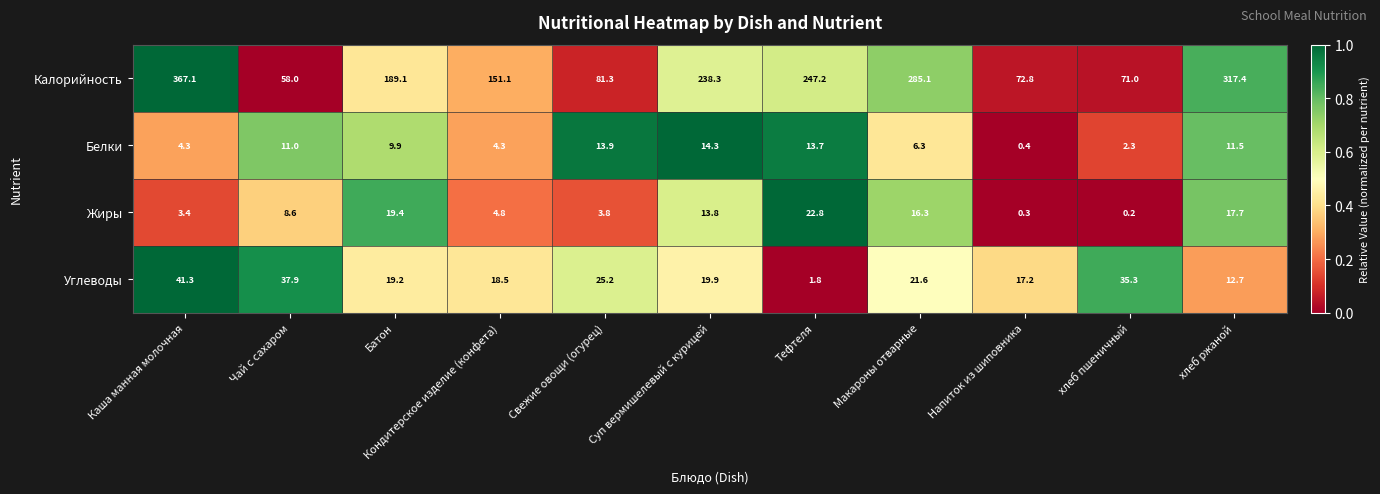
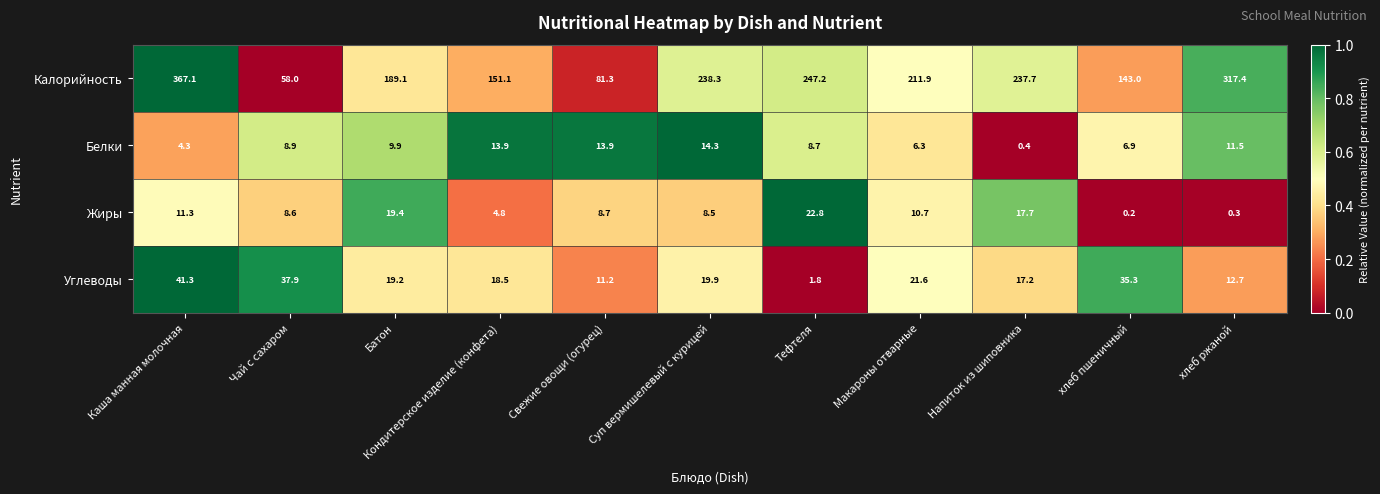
Калорийность, Макароны отварные: 285.1 -> 211.9
Калорийность, Напиток из шиповника: 72.8 -> 237.7
Калорийность, хлеб пшеничный: 71.0 -> 143.0
Белки, Чай с сахаром: 11.0 -> 8.9
Белки, Кондитерское изделие (конфета): 4.3 -> 13.9
Белки, Тефтеля: 13.7 -> 8.7
Белки, хлеб пшеничный: 2.3 -> 6.9
Жиры, Каша манная молочная: 3.4 -> 11.3
Жиры, Свежие овощи (огурец): 3.8 -> 8.7
Жиры, Суп вермишелевый с курицей: 13.8 -> 8.5
Жиры, Макароны отварные: 16.3 -> 10.7
Жиры, Напиток из шиповника: 0.3 -> 17.7
Жиры, хлеб ржаной: 17.7 -> 0.3
Углеводы, Свежие овощи (огурец): 25.2 -> 11.2
